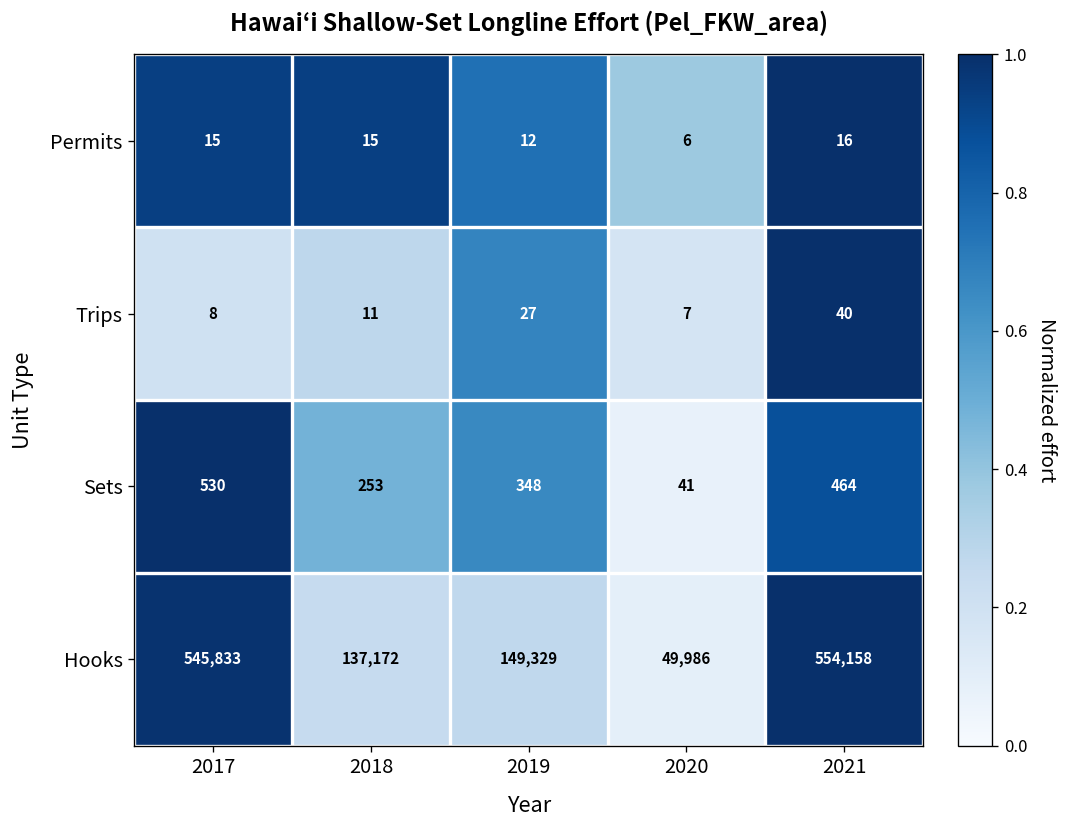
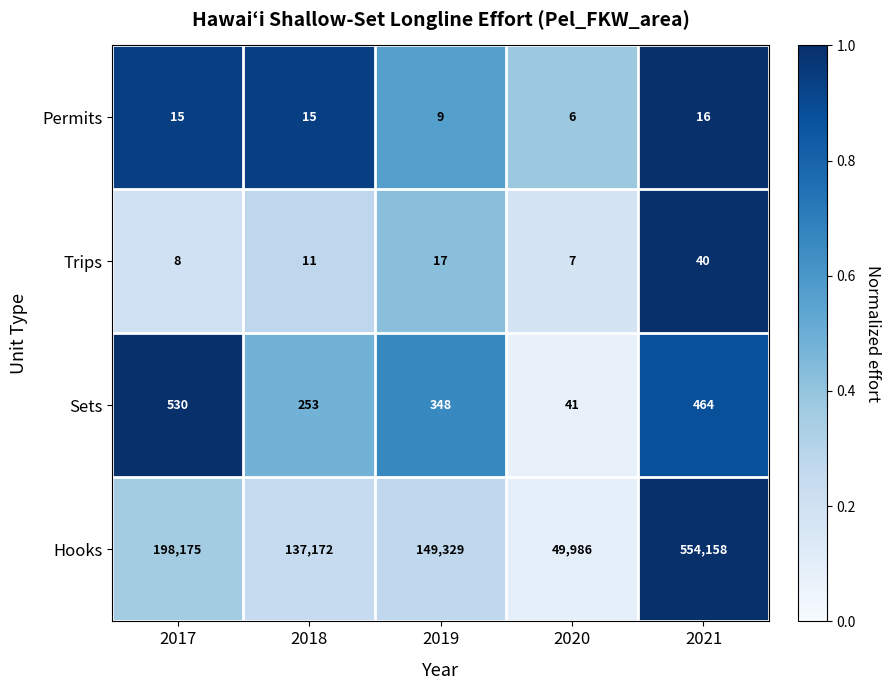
Permits, 2019: 12 -> 9
Trips, 2019: 27 -> 17
Hooks, 2017: 545,833 -> 198,175
